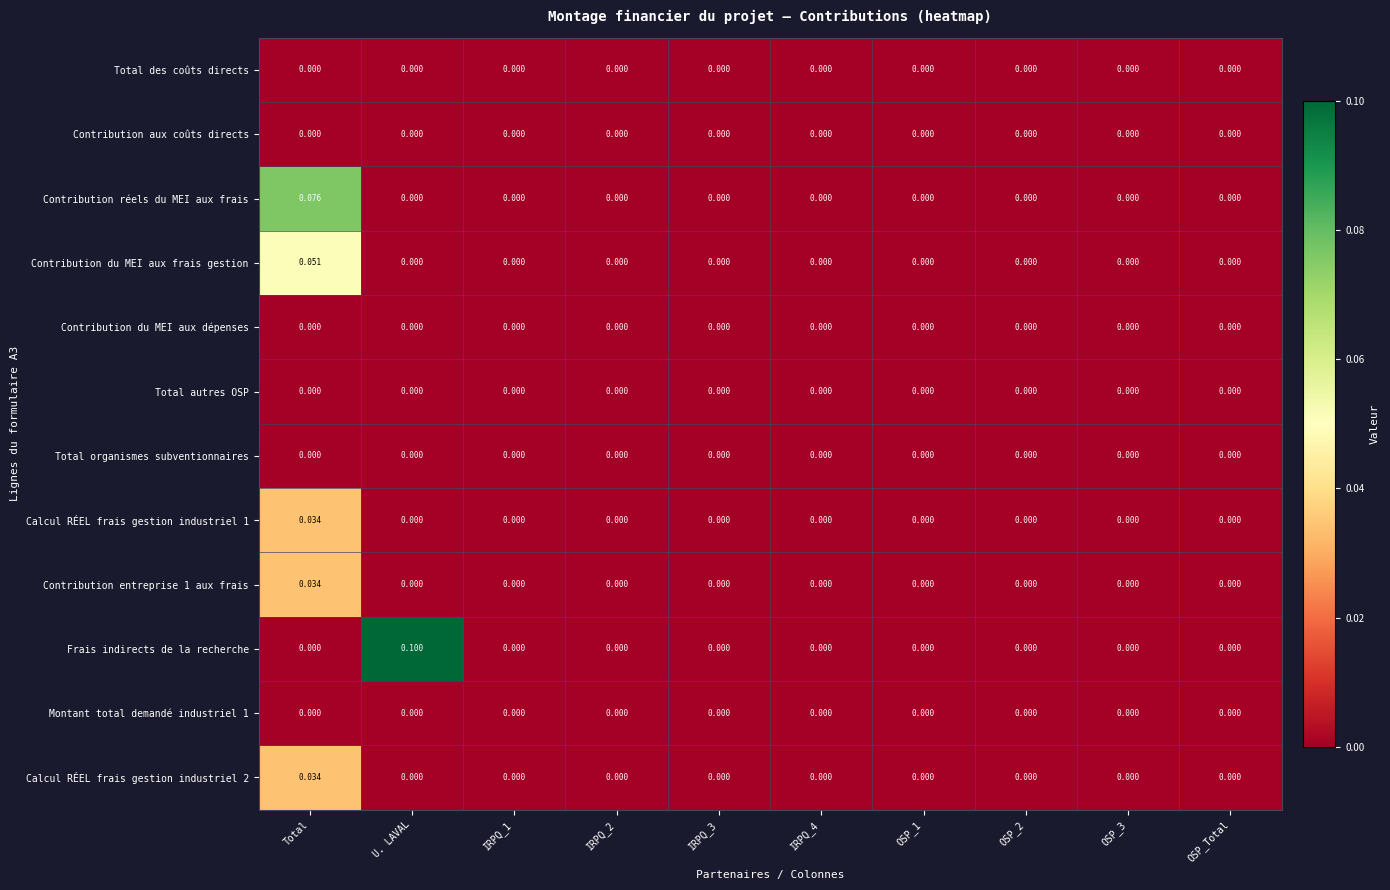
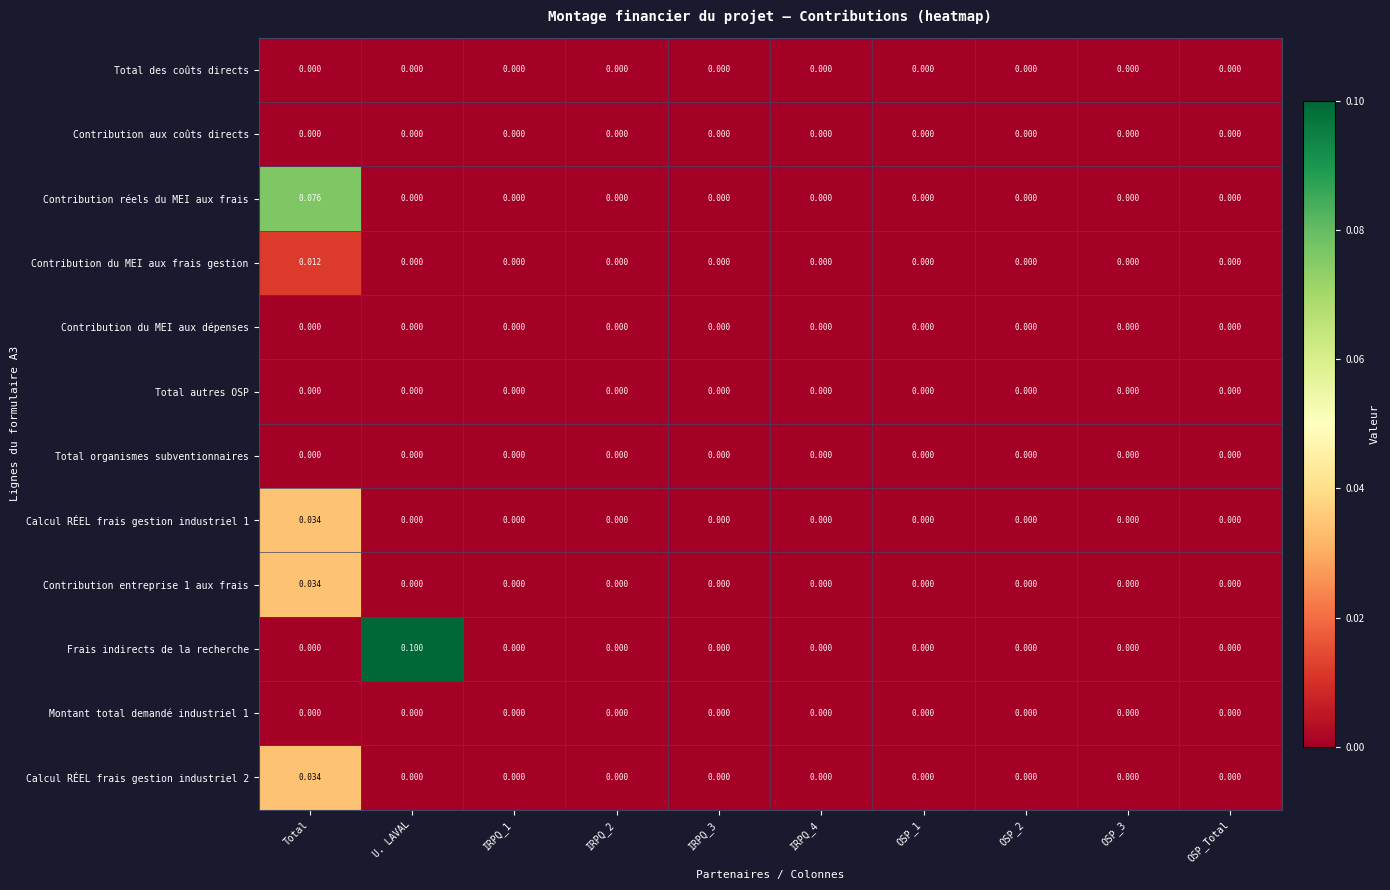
Contribution du MEI aux frais gestion, Total: 0.051 -> 0.012
